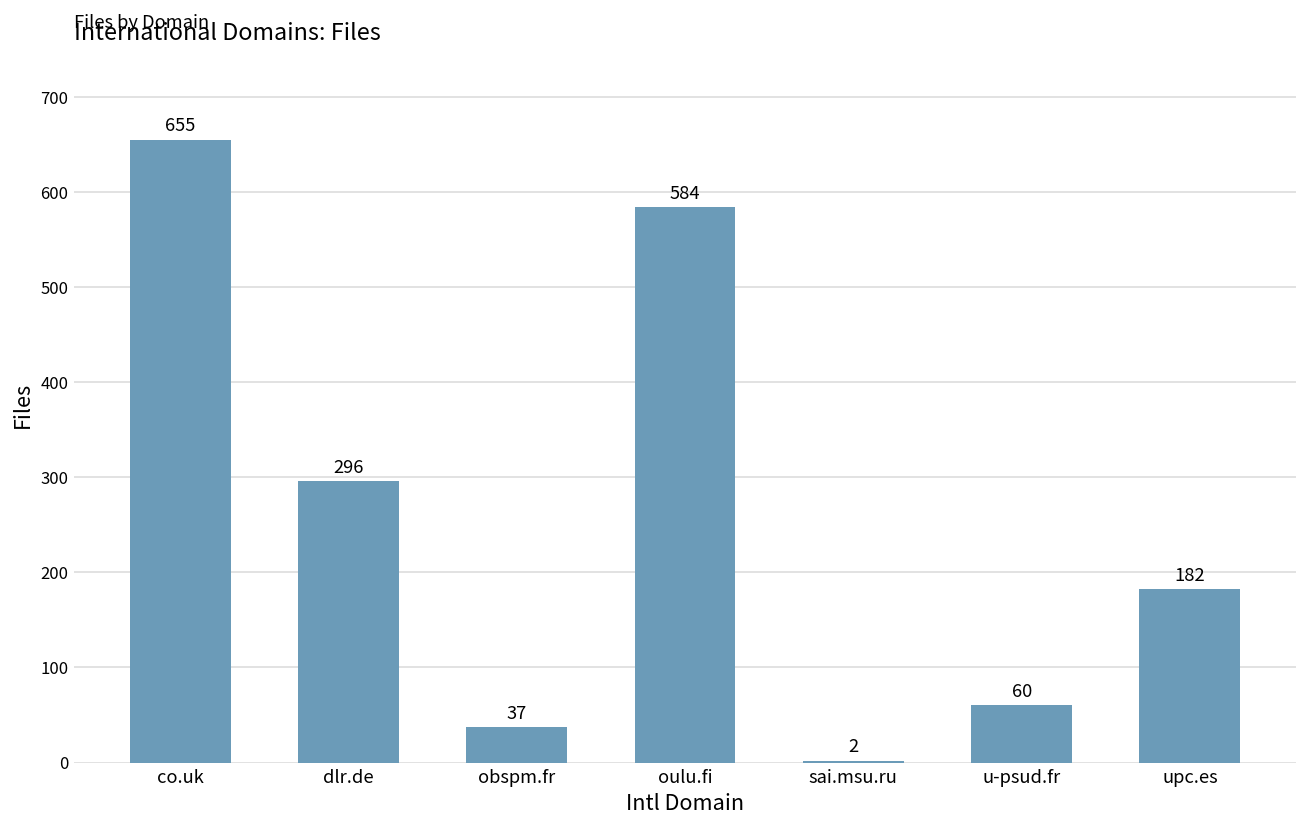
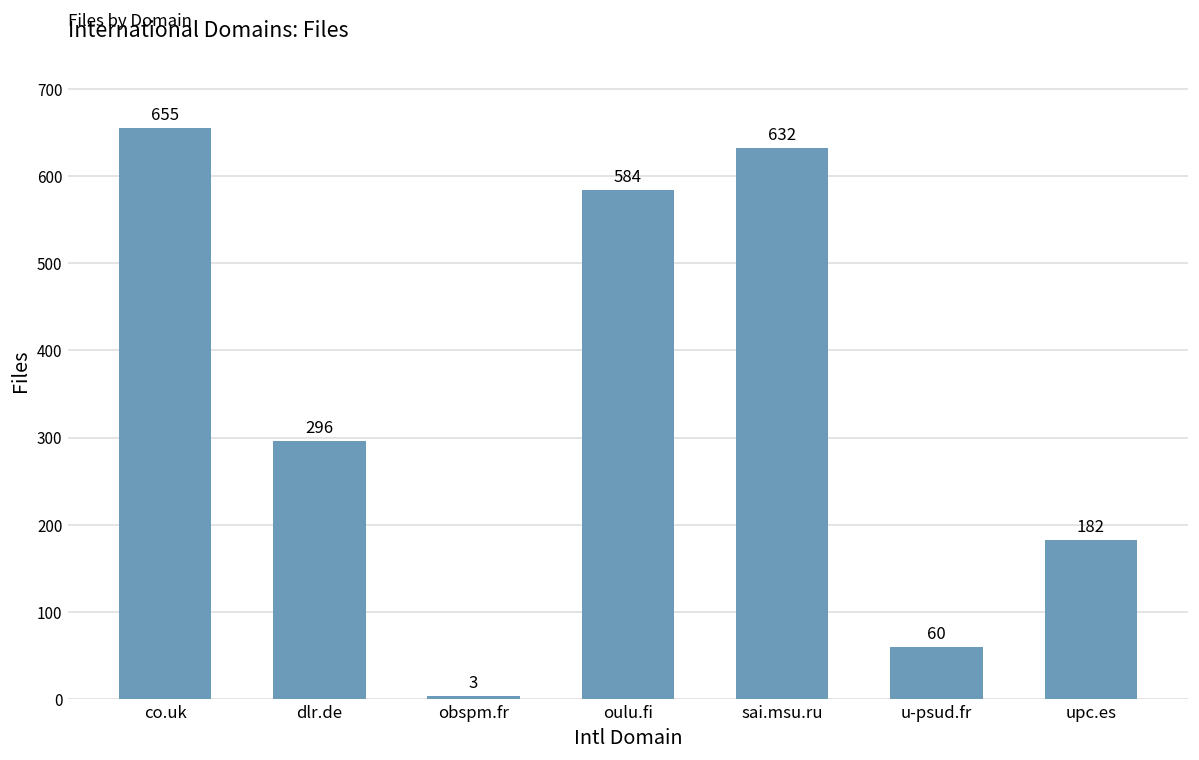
obspm.fr: 37 -> 3
sai.msu.ru: 2 -> 632
